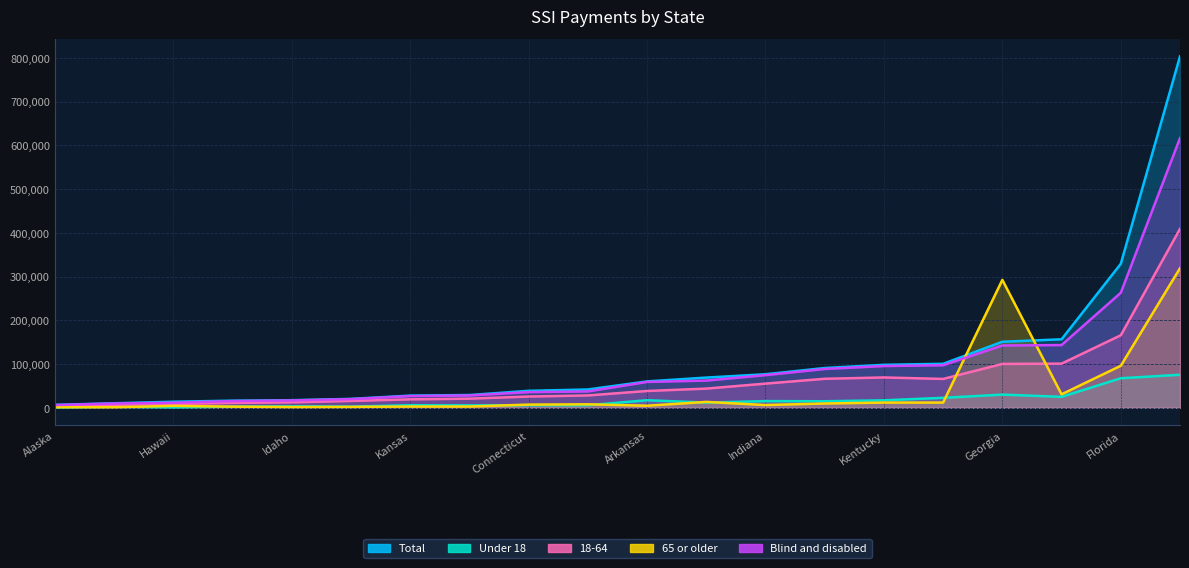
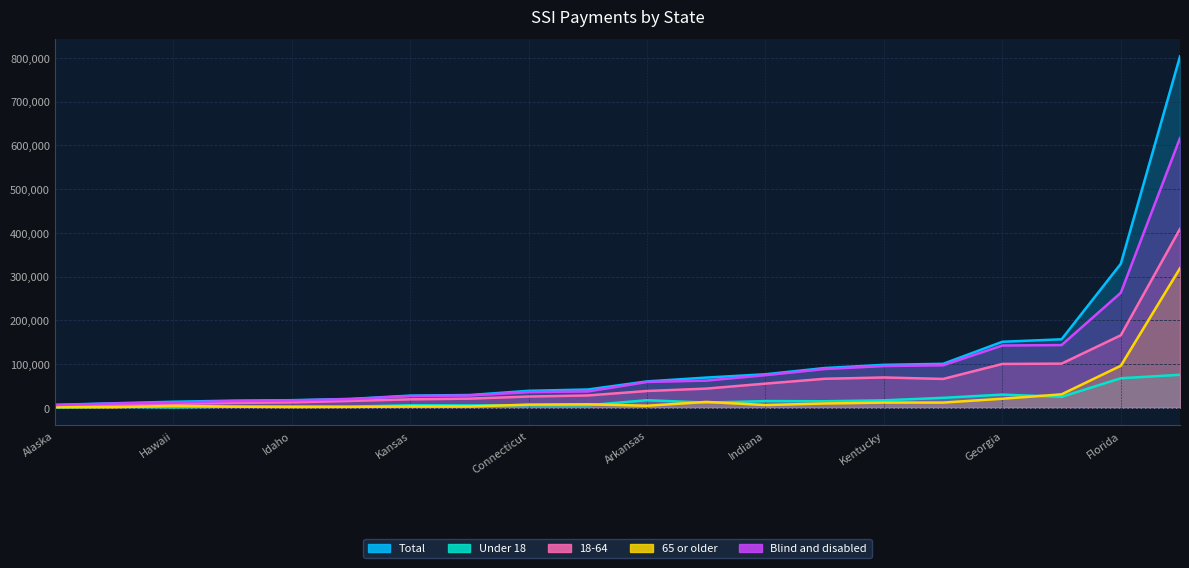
65 or older, Georgia: 290,000 -> 20,000
